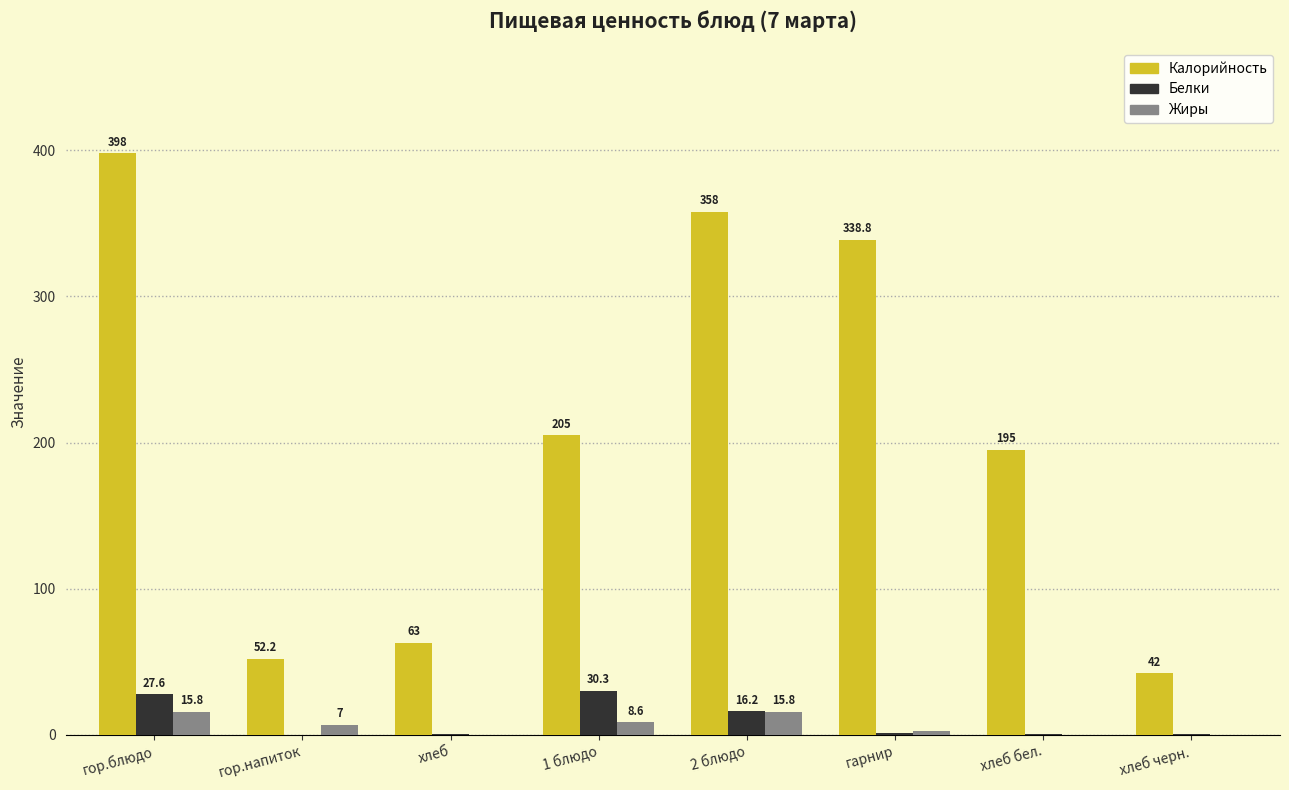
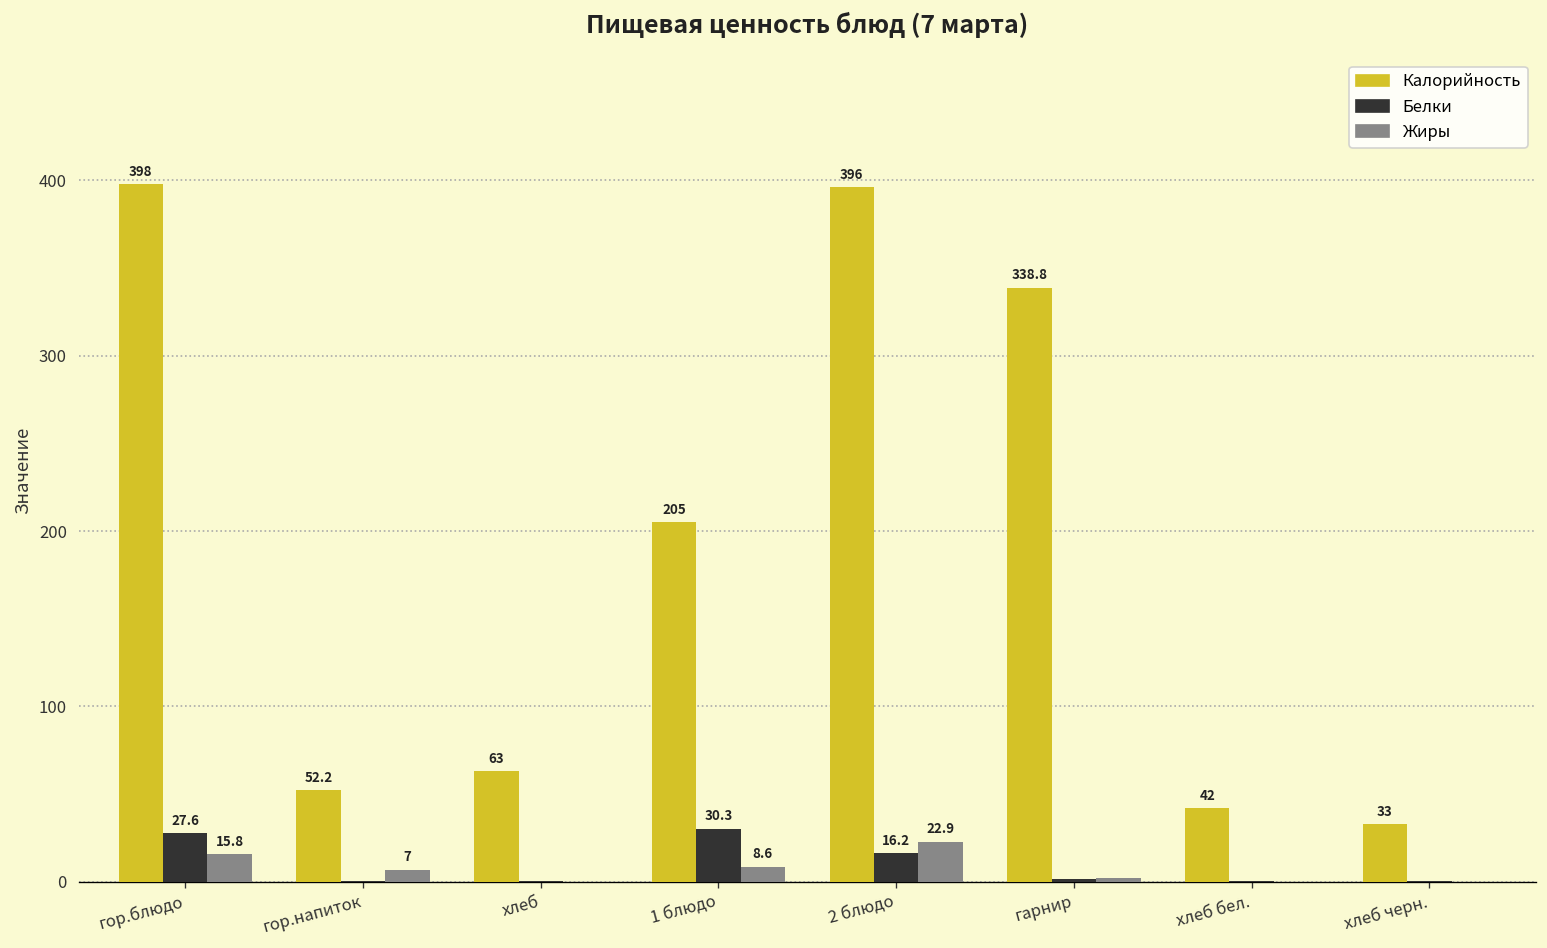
Калорийность, 2 блюдо: 358 -> 396
Жиры, 2 блюдо: 15.8 -> 22.9
Калорийность, хлеб бел.: 195 -> 42
Калорийность, хлеб черн.: 42 -> 33
